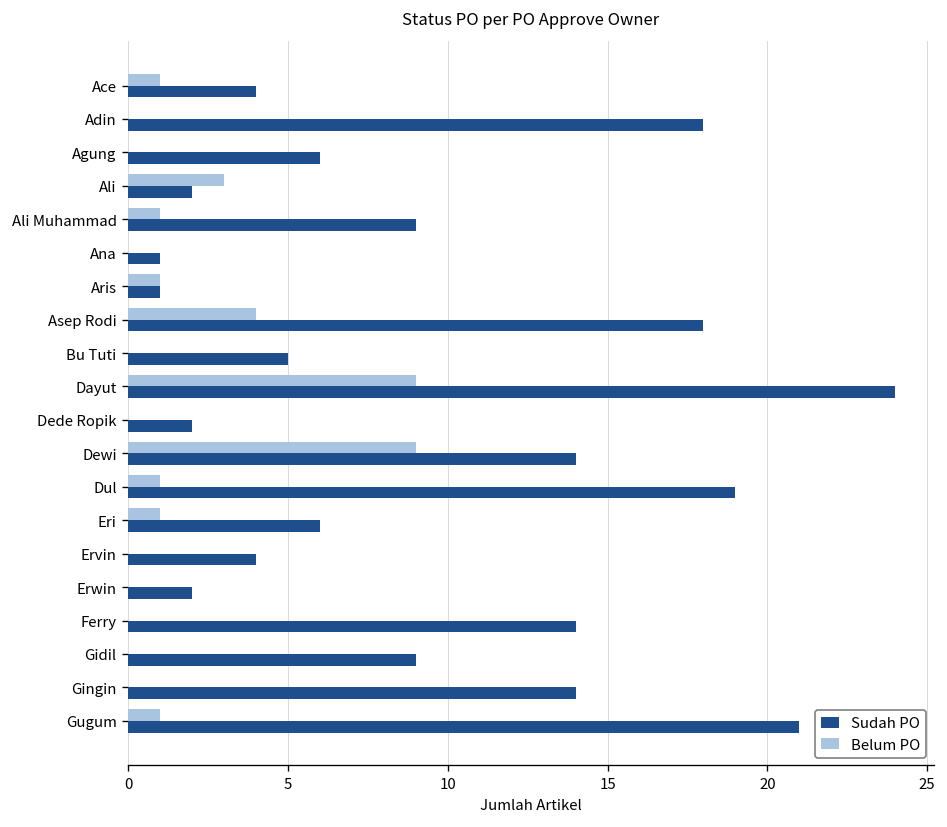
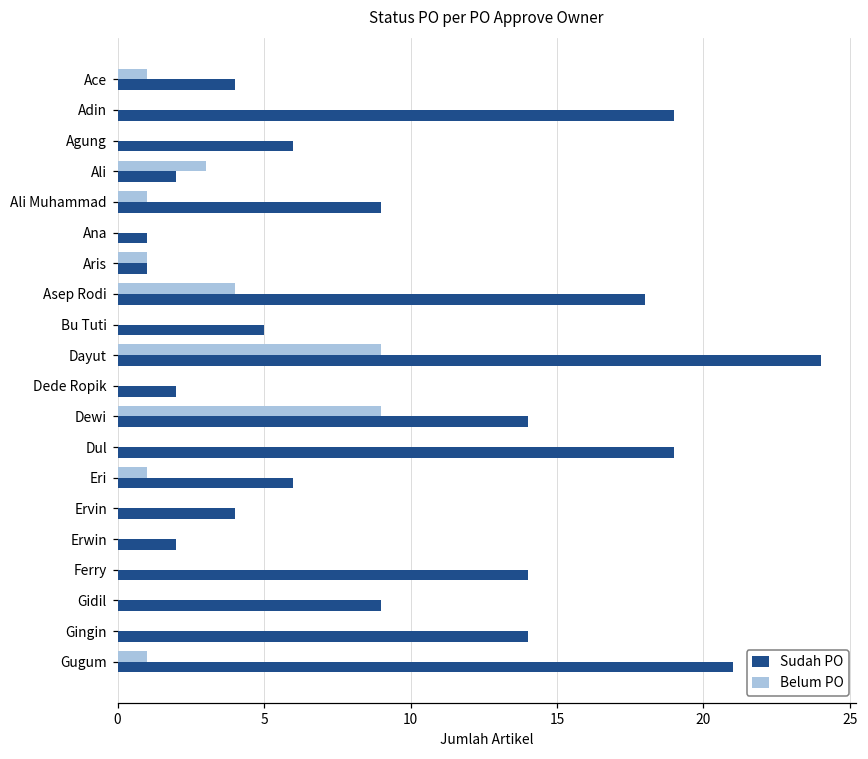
Sudah PO, Adin: 18 -> 19
Belum PO, Dul: 1 -> 0
